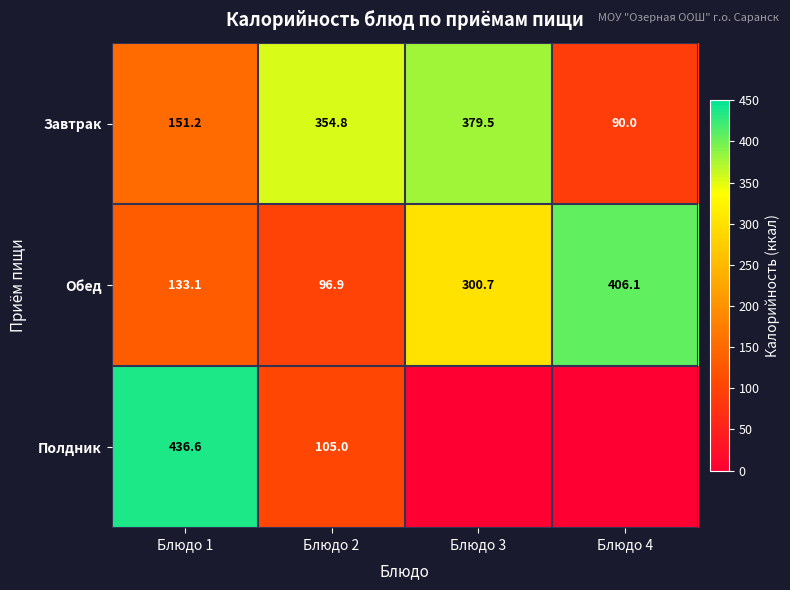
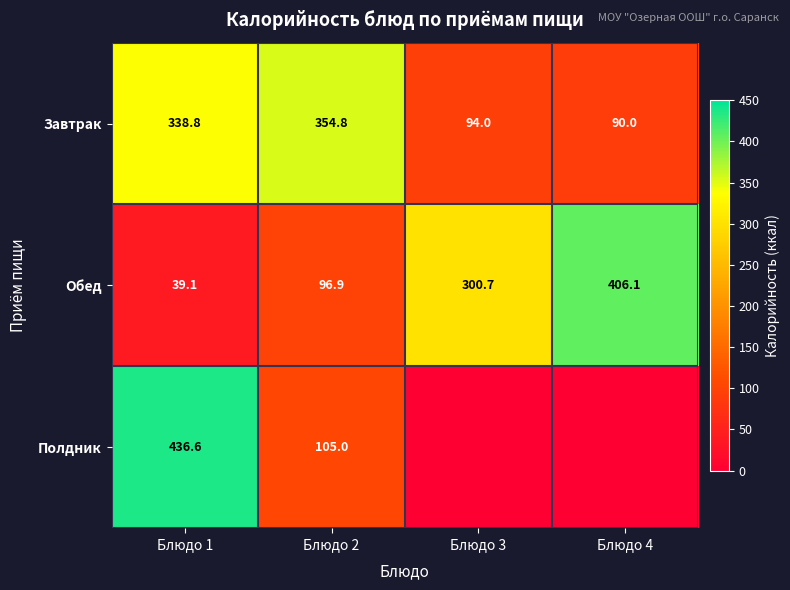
Завтрак, Блюдо 1: 151.2 -> 338.8
Завтрак, Блюдо 3: 379.5 -> 94.0
Обед, Блюдо 1: 133.1 -> 39.1
